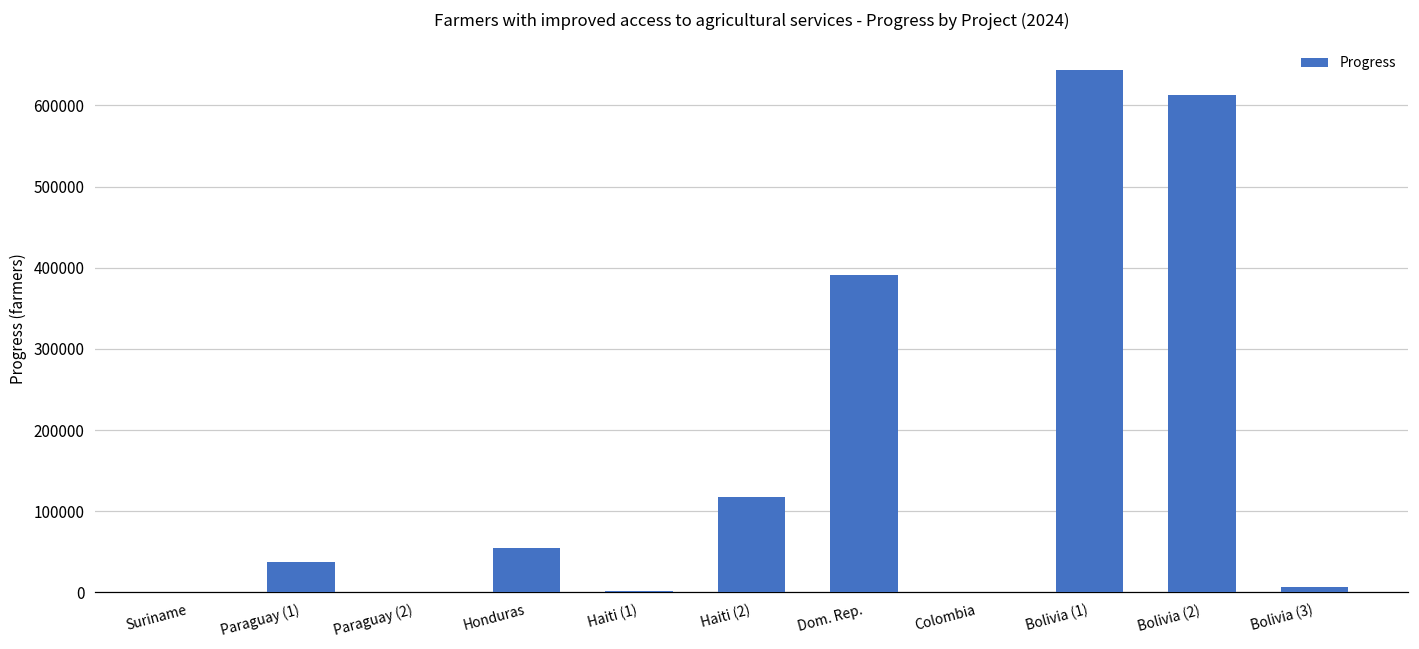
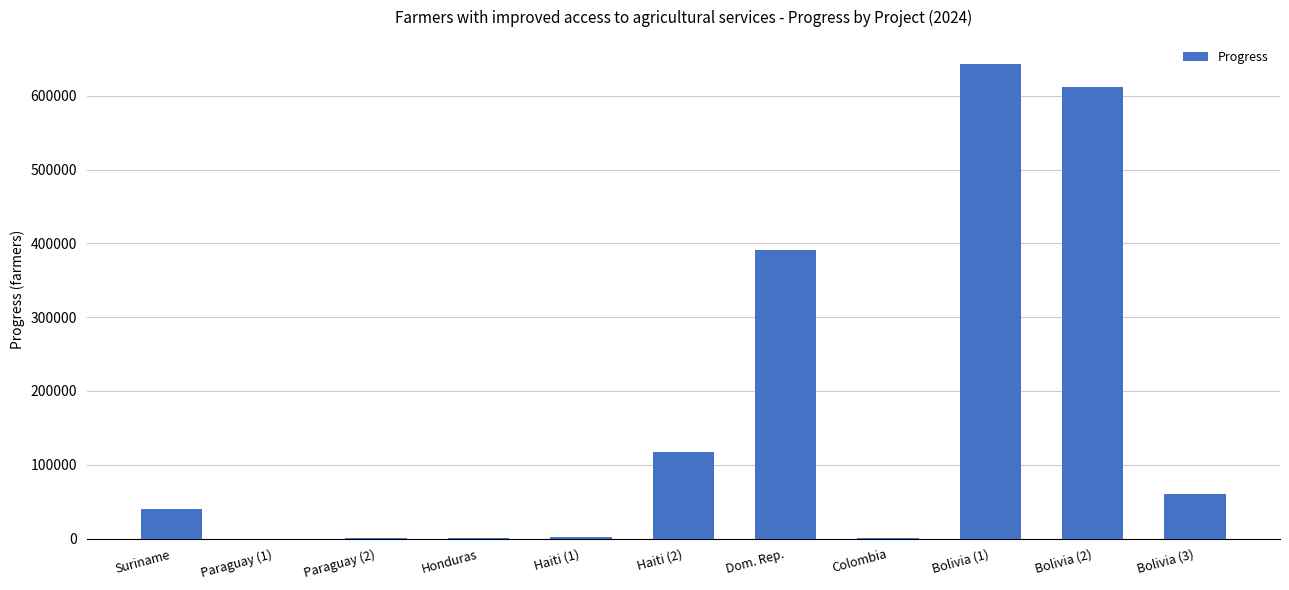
Suriname: 0 -> 40000
Paraguay (1): 40000 -> 0
Honduras: 60000 -> 0
Bolivia (3): 10000 -> 60000
